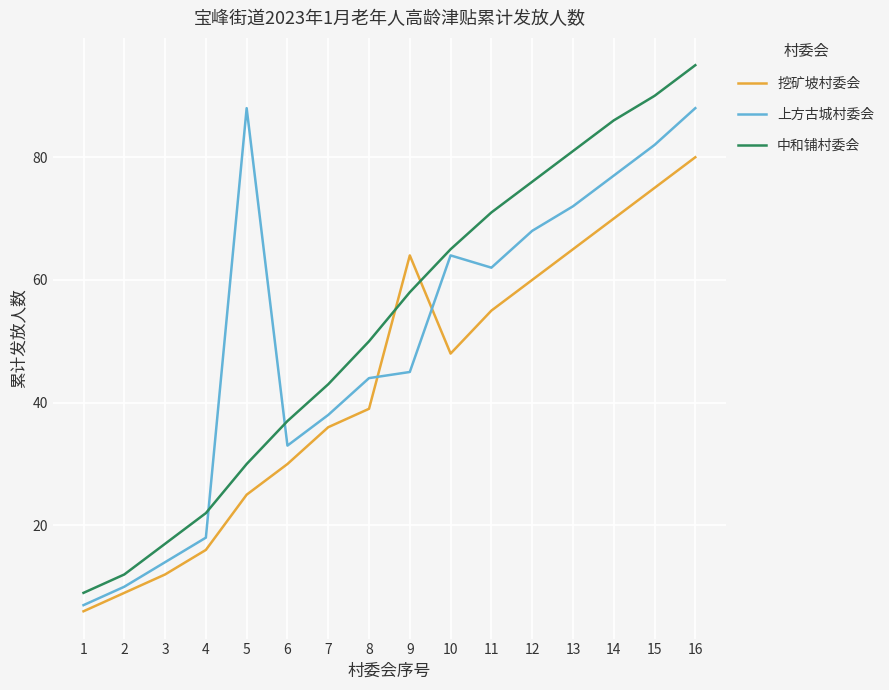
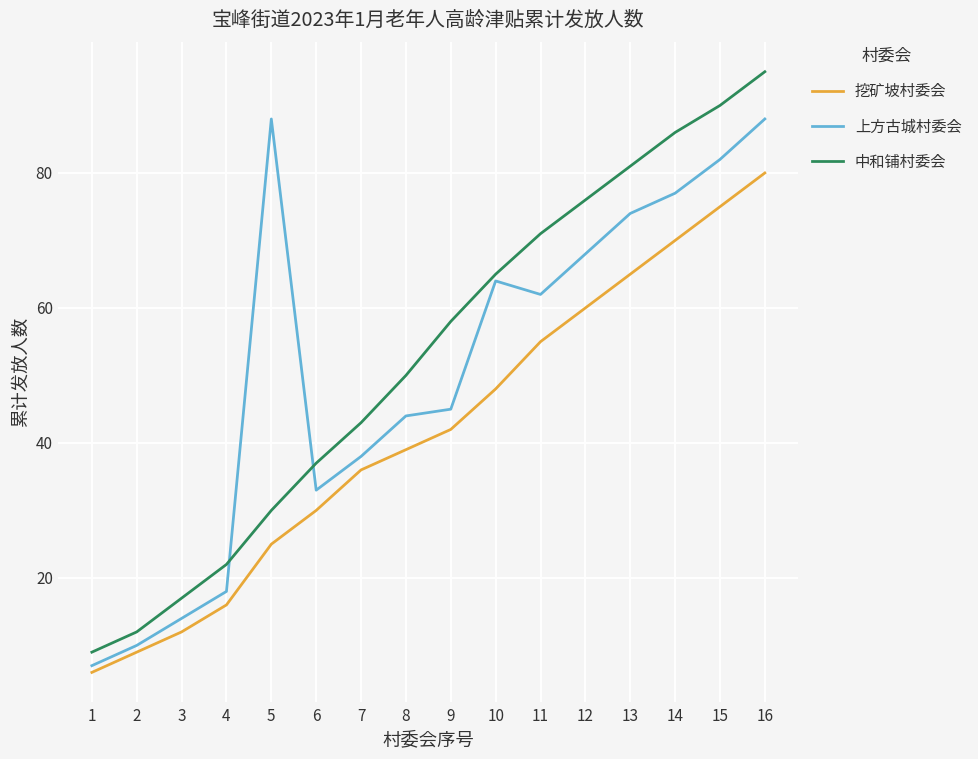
挖矿坡村委会, 9: 64 -> 42
上方古城村委会, 13: 72 -> 74
